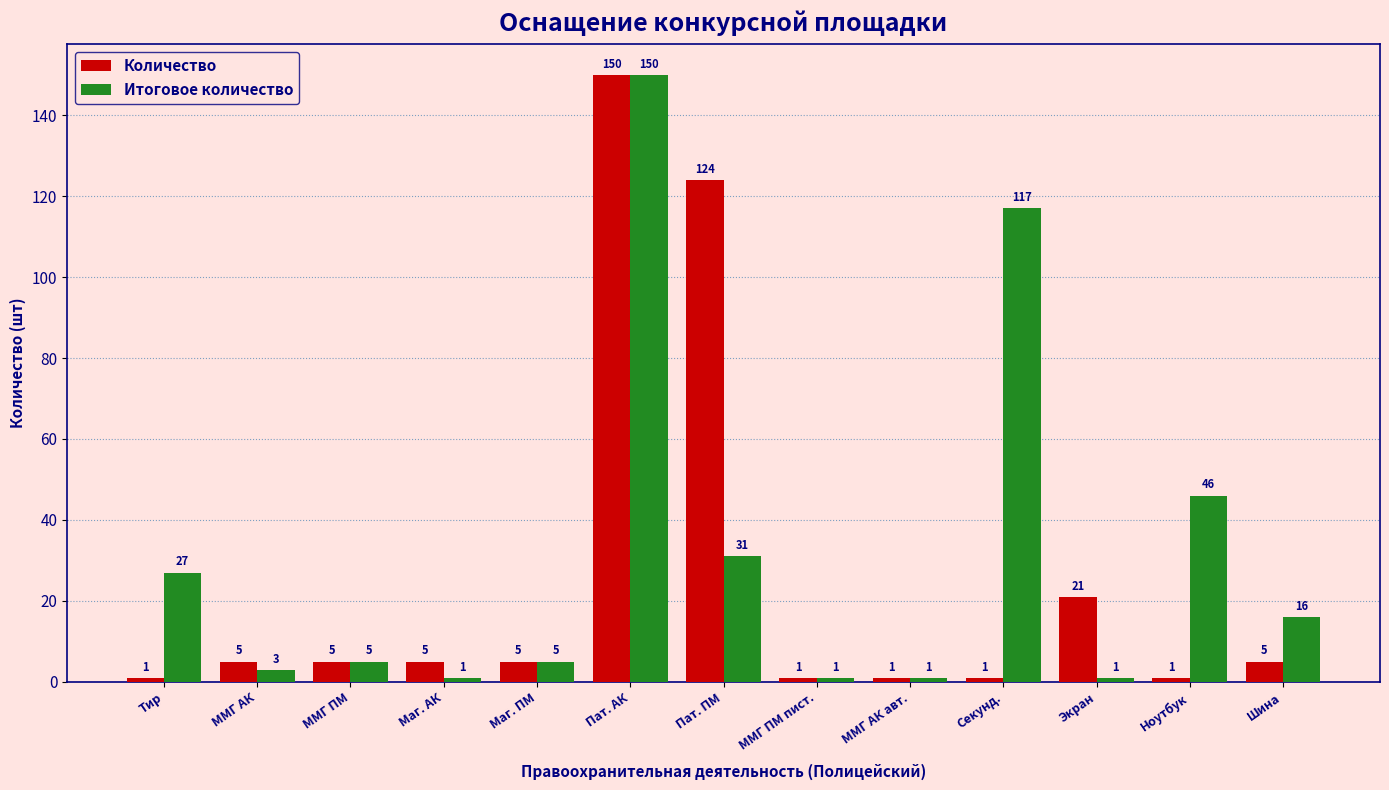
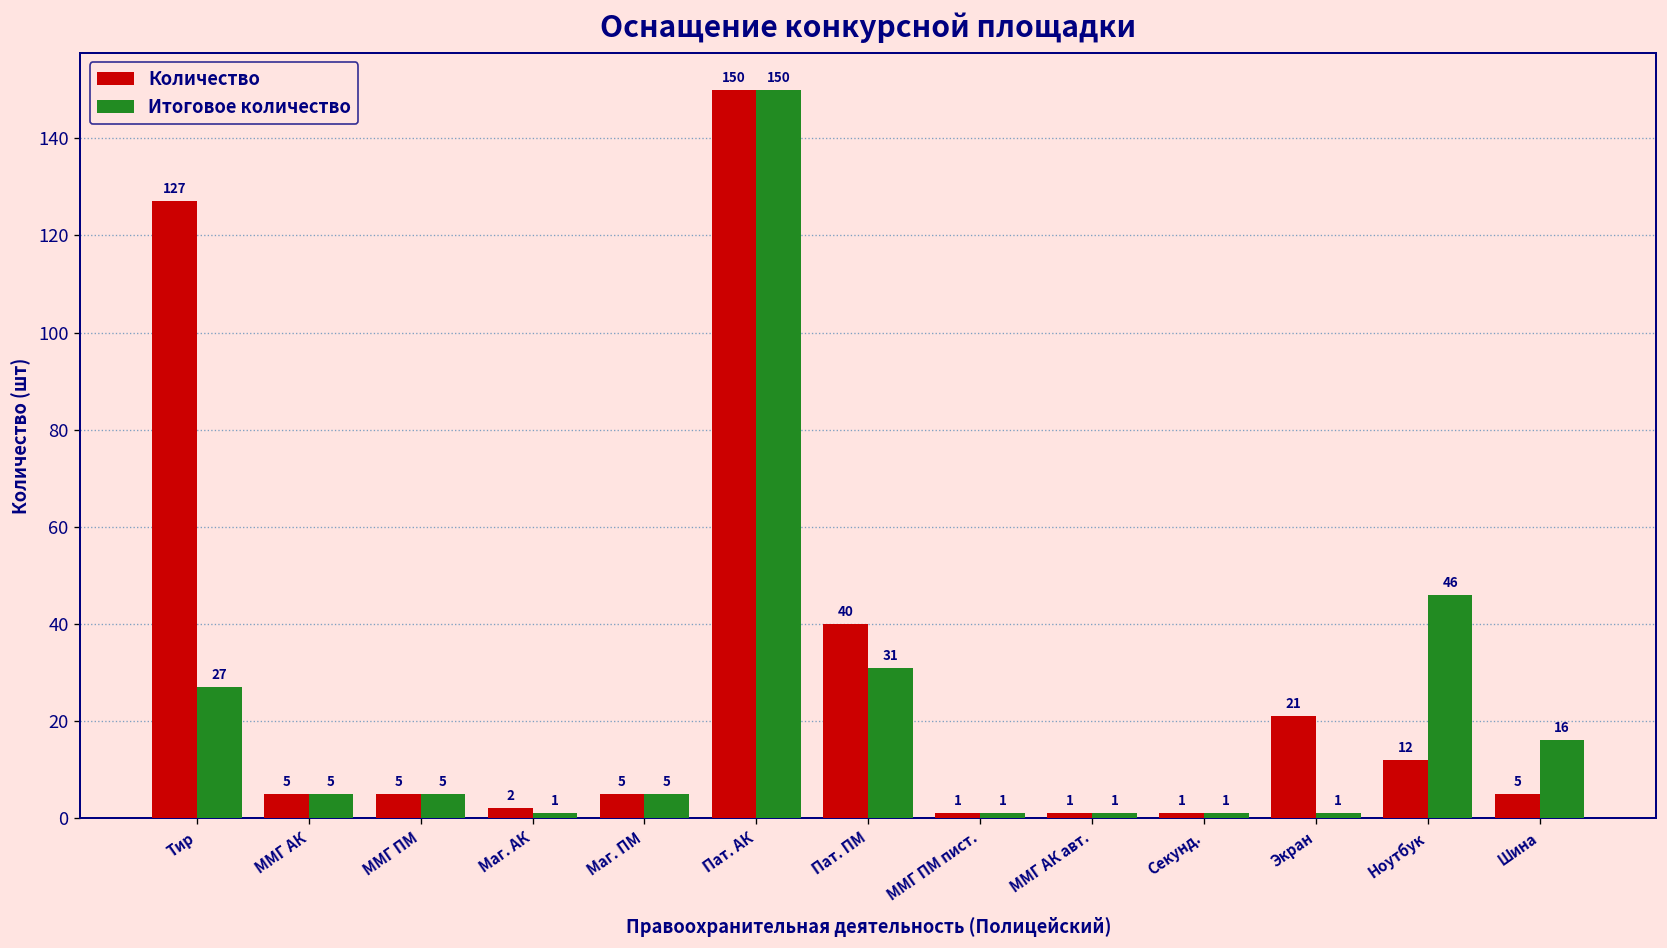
Количество, Тир: 1 -> 127
Итоговое количество, ММГ АК: 3 -> 5
Количество, Маг. АК: 5 -> 2
Количество, Пат. ПМ: 124 -> 40
Итоговое количество, Секунд.: 117 -> 1
Количество, Ноутбук: 1 -> 12
